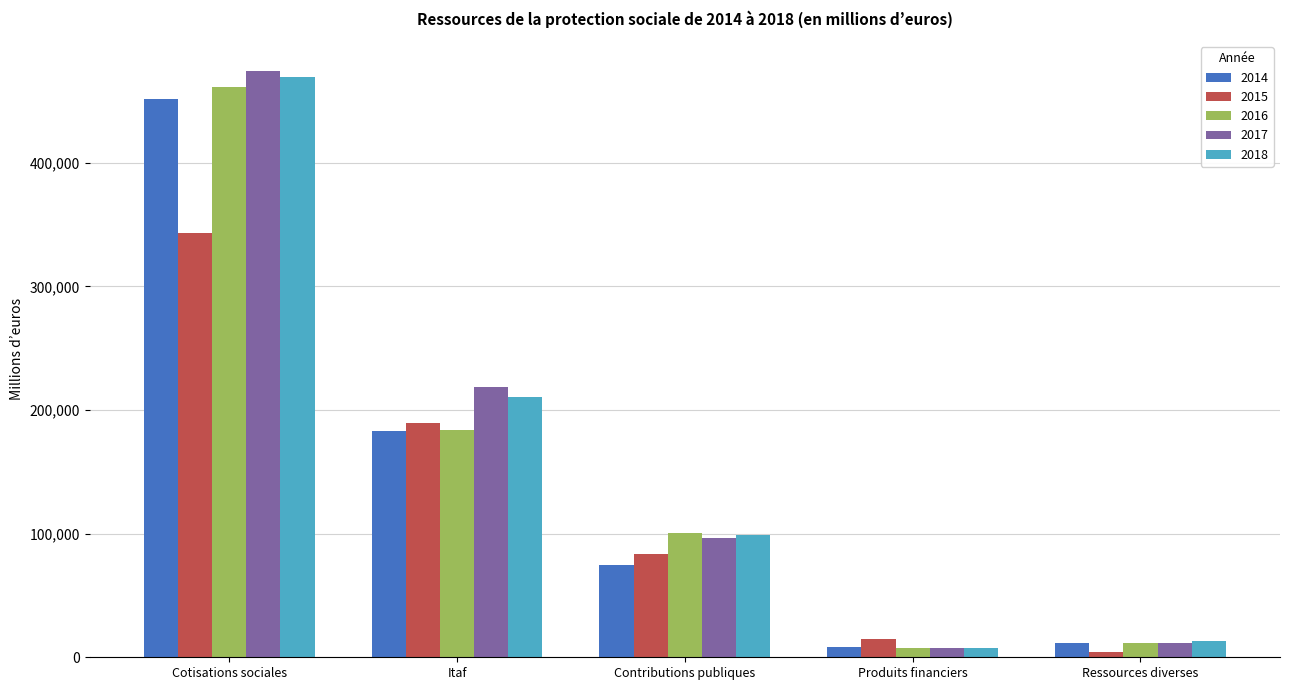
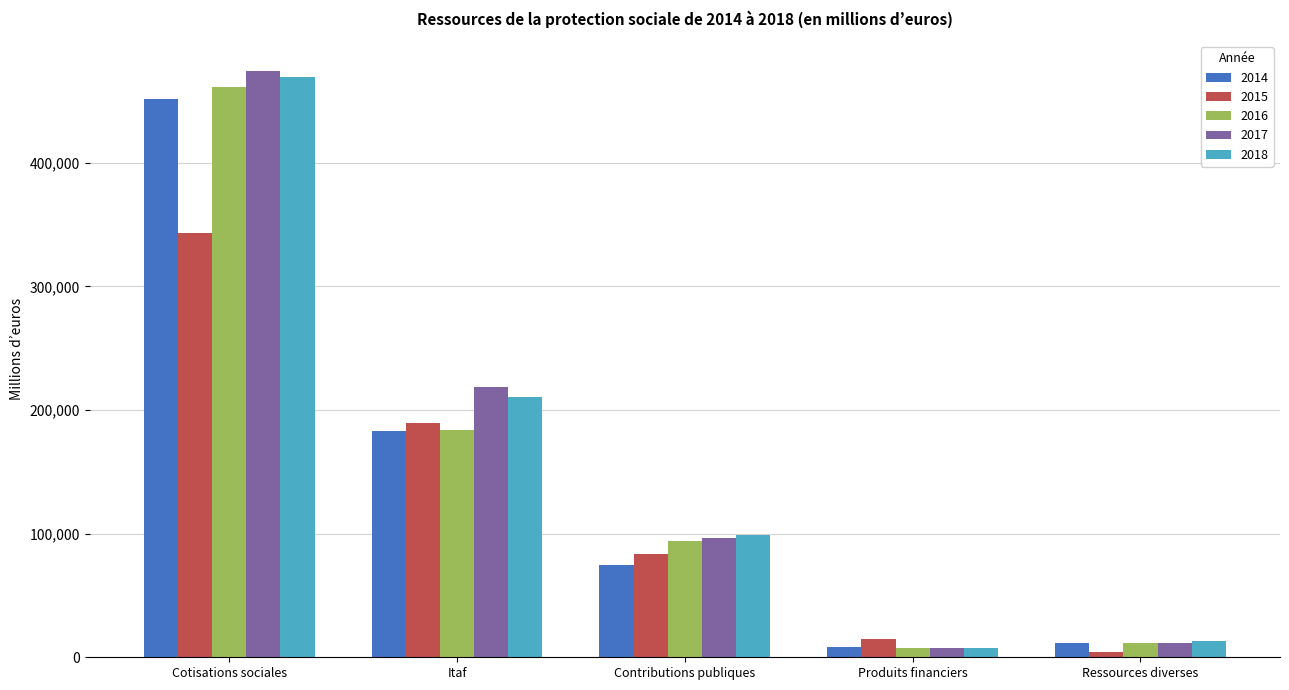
2016, Contributions publiques: 101,000 -> 94,000
